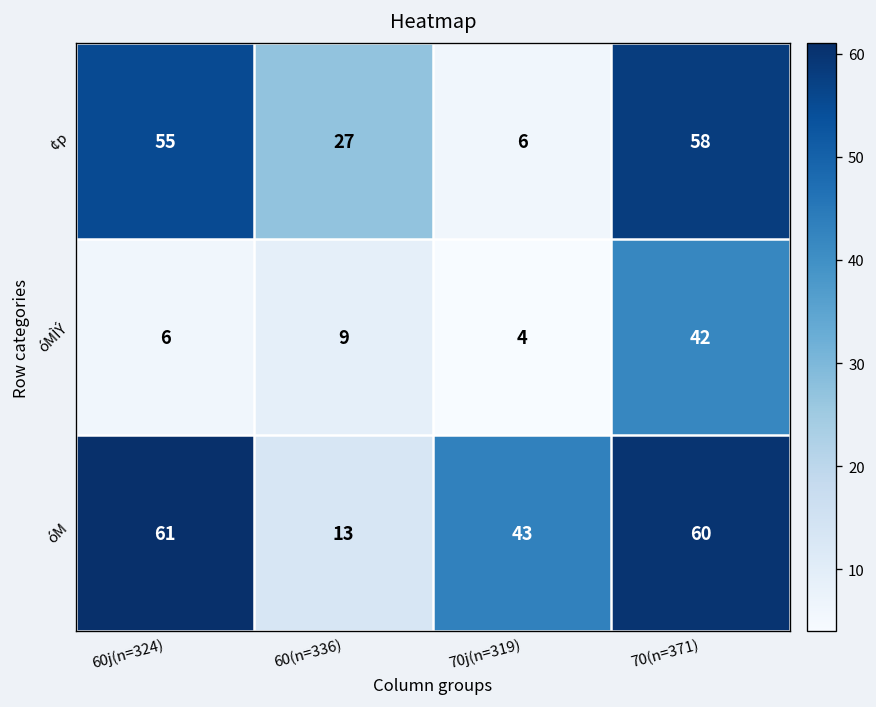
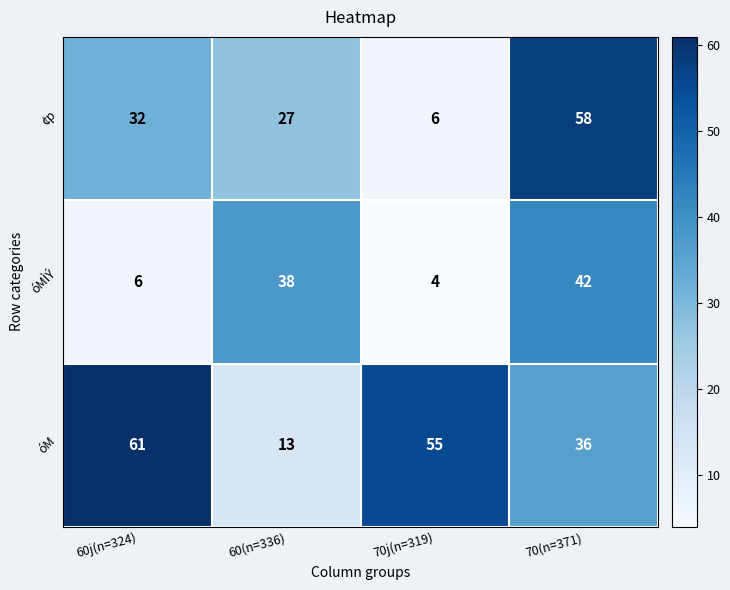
¢p, 60j(n=324): 55 -> 32
óMÌÝ, 60(n=336): 9 -> 38
óM, 70j(n=319): 43 -> 55
óM, 70(n=371): 60 -> 36
